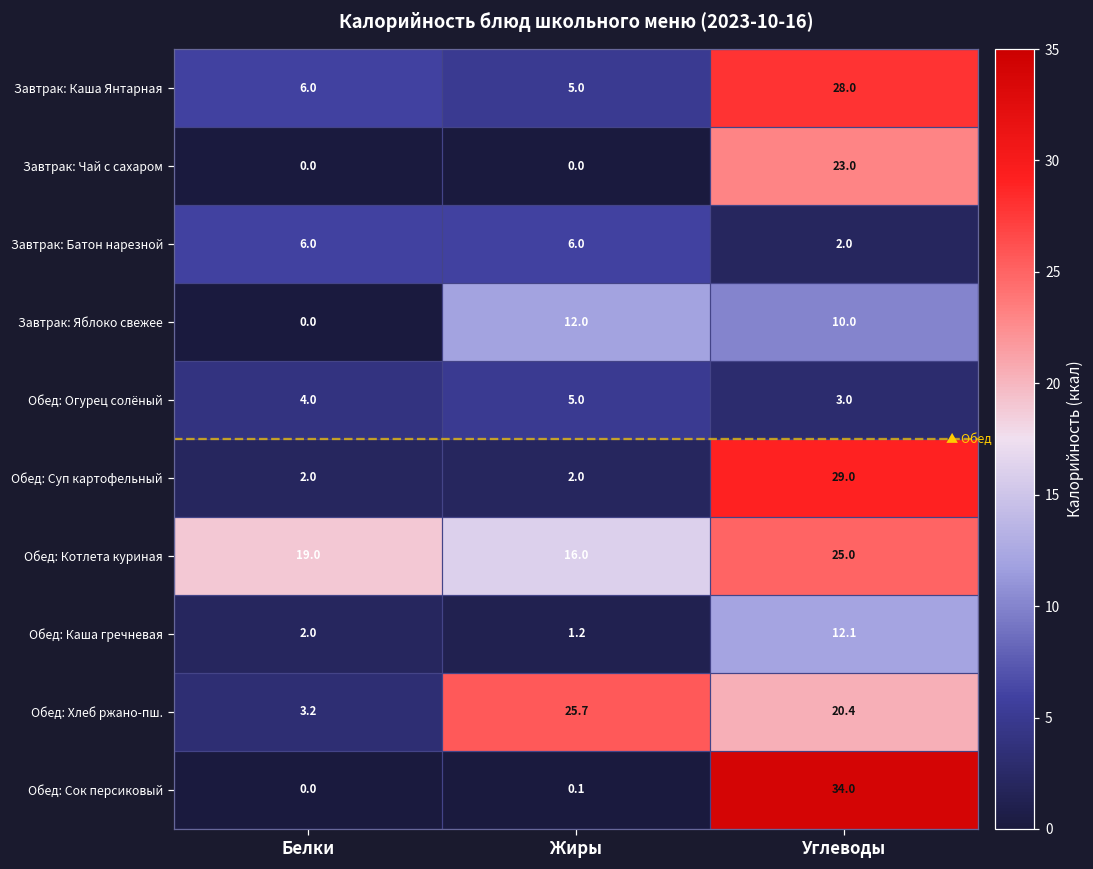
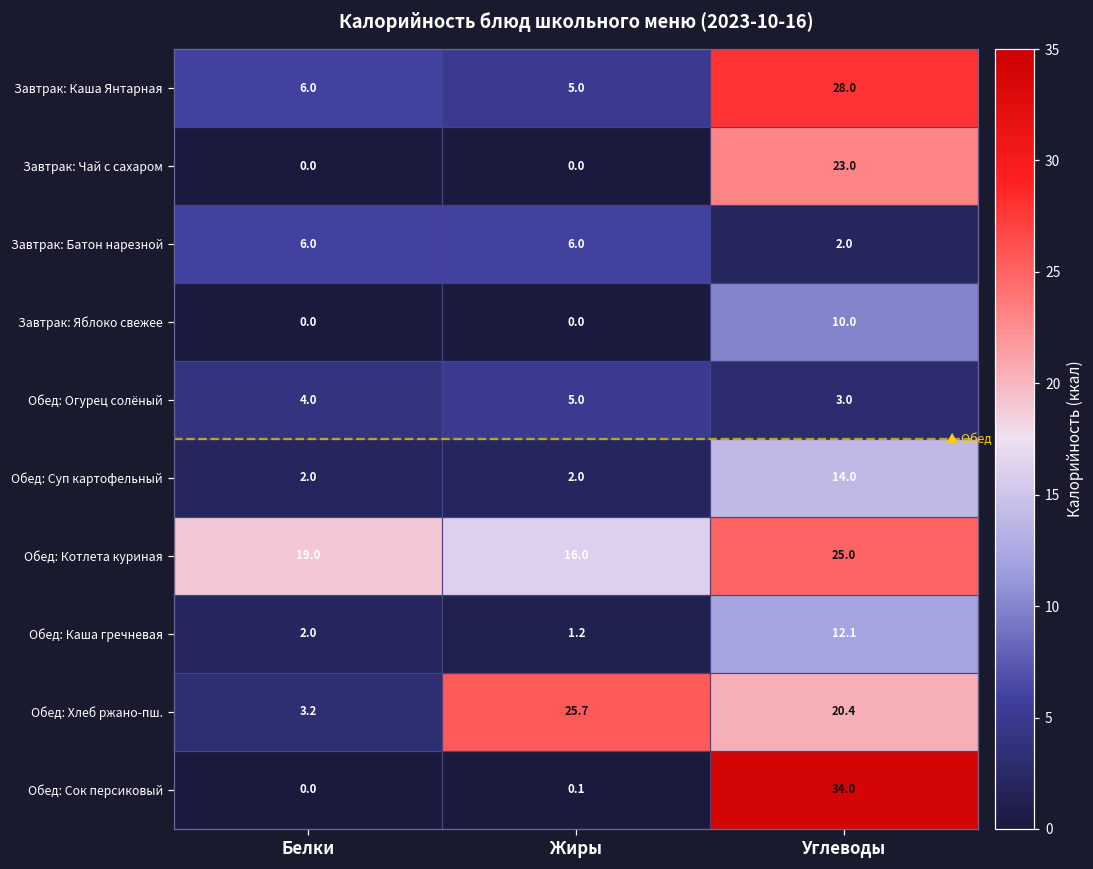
Завтрак: Яблоко свежее, Жиры: 12.0 -> 0.0
Обед: Суп картофельный, Углеводы: 29.0 -> 14.0
